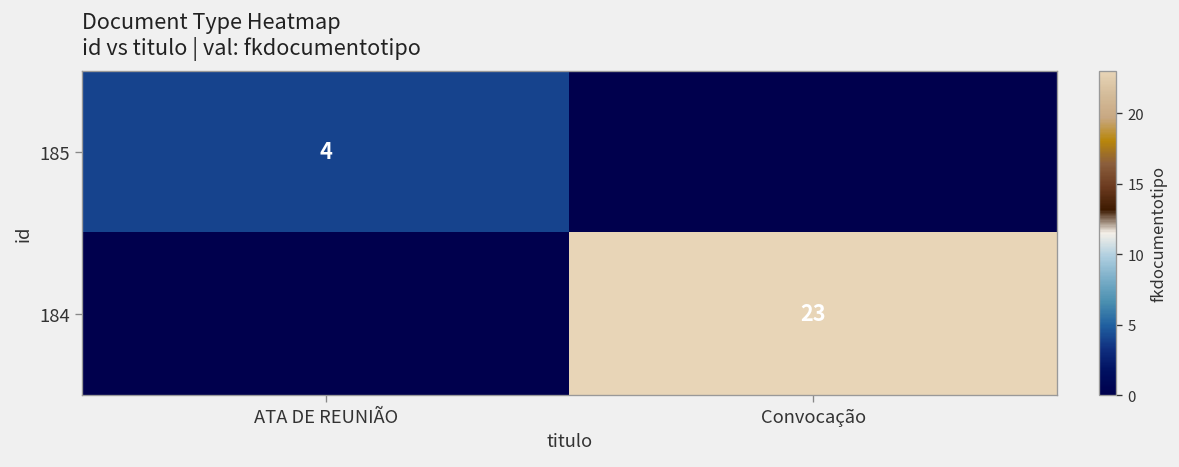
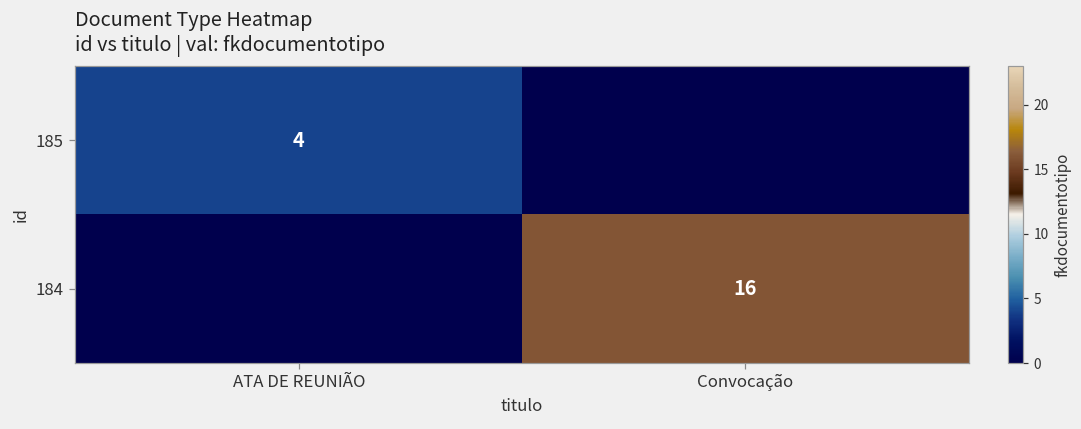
184, Convocação: 23 -> 16
